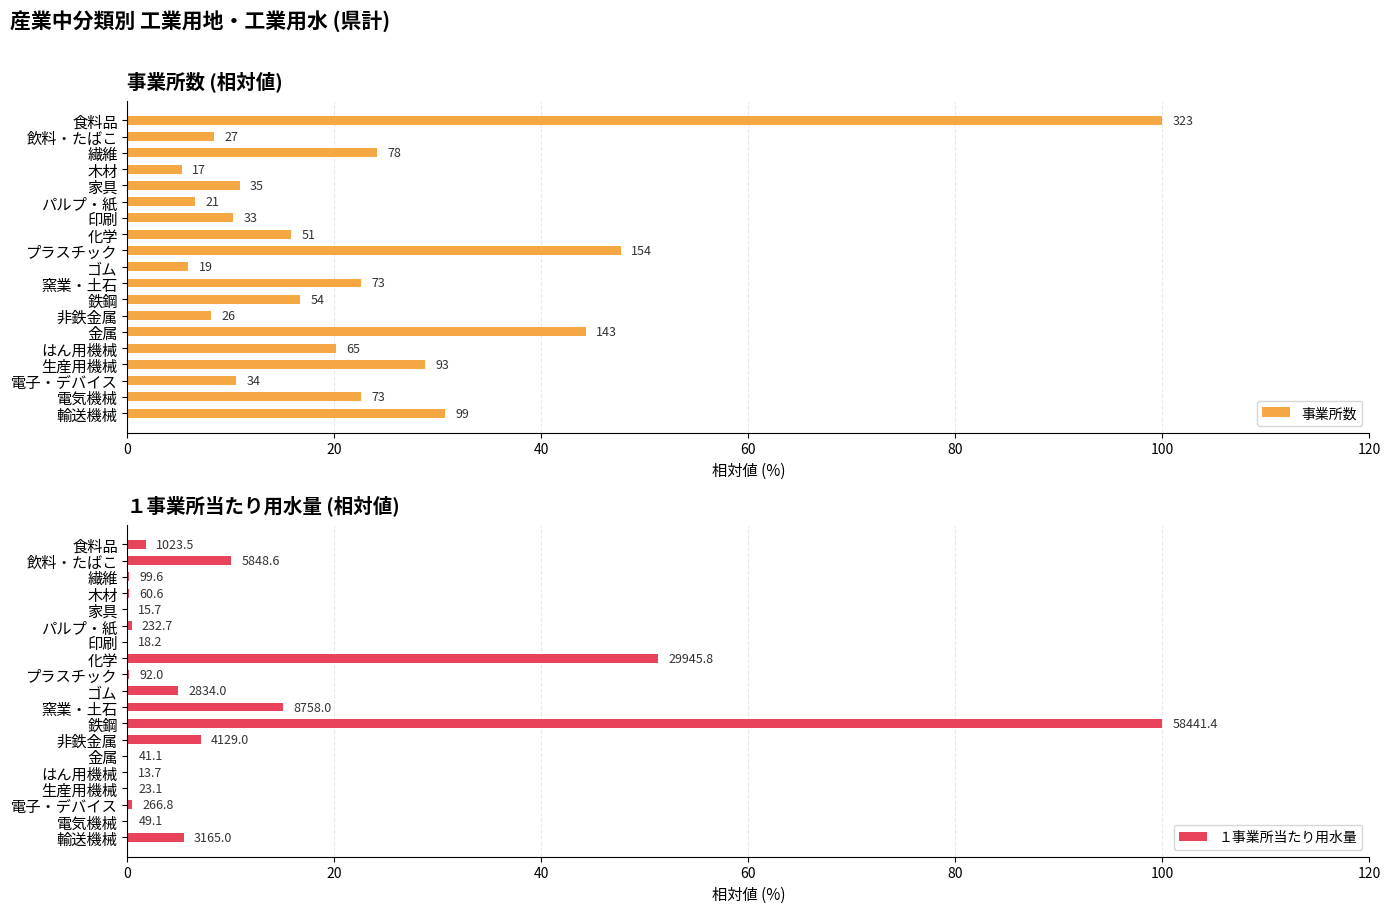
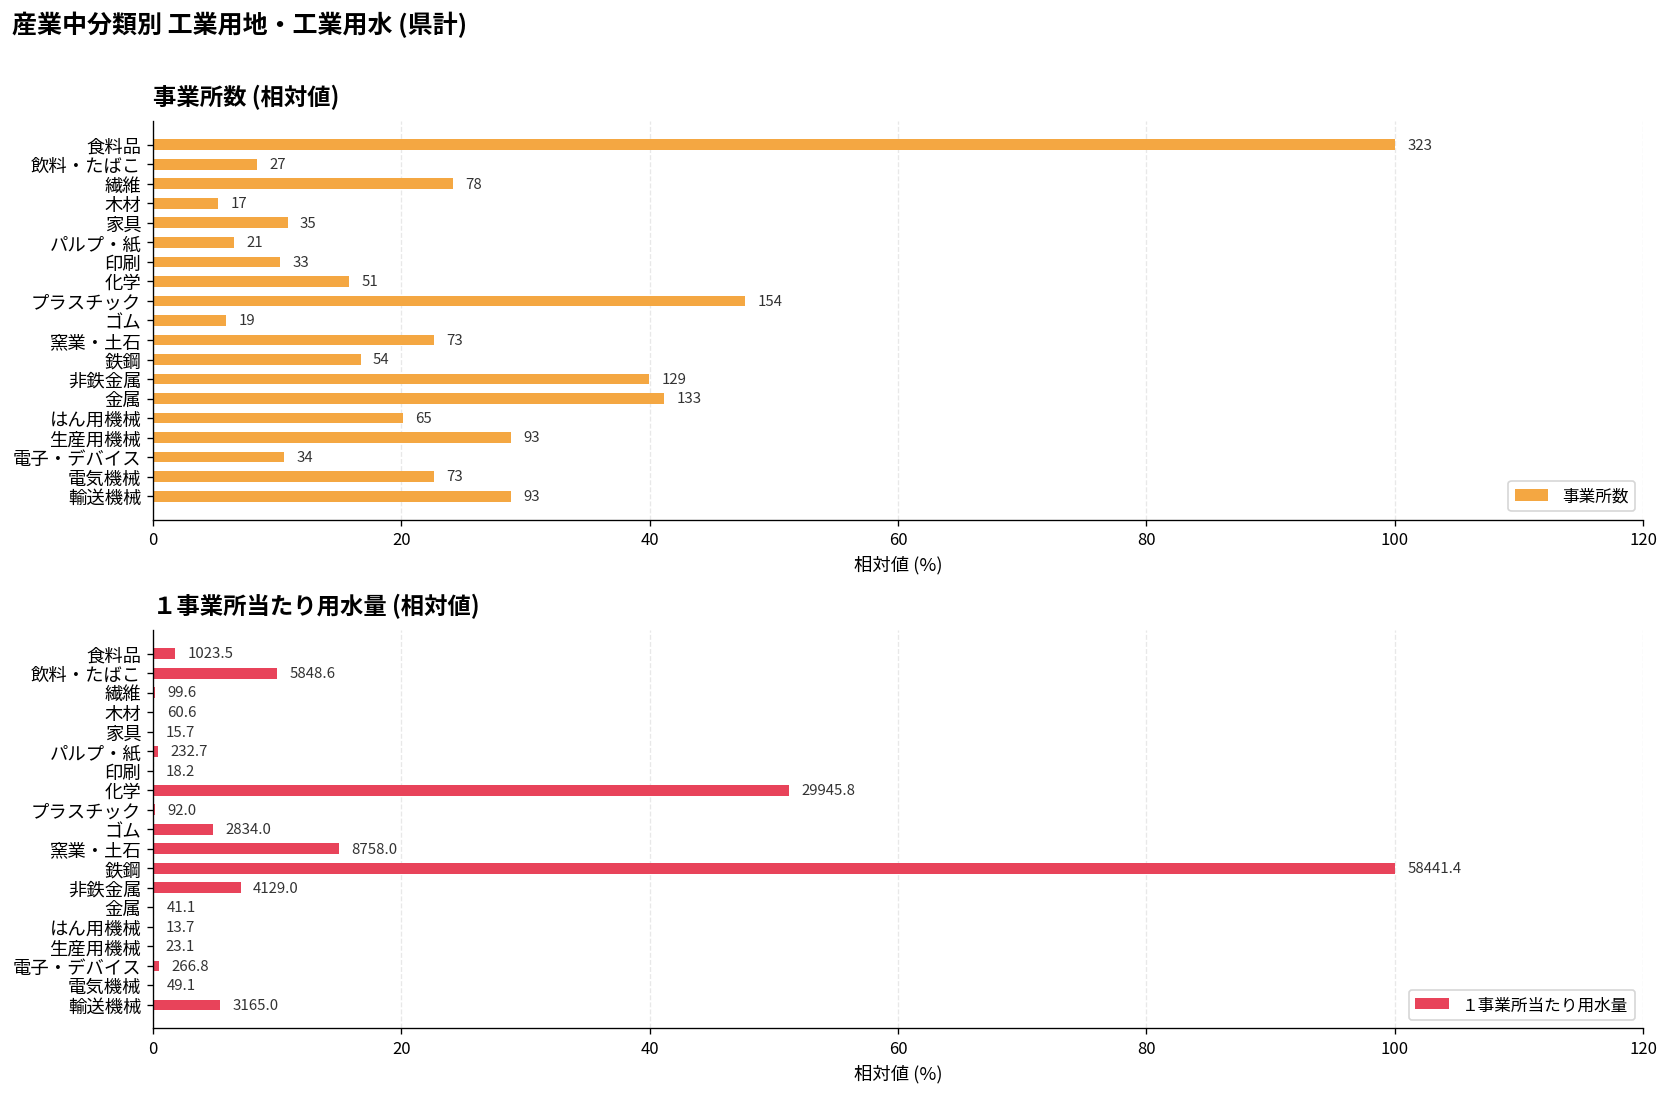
事業所数 (相対値), 非鉄金属: 26 -> 129
事業所数 (相対値), 金属: 143 -> 133
事業所数 (相対値), 輸送機械: 99 -> 93
